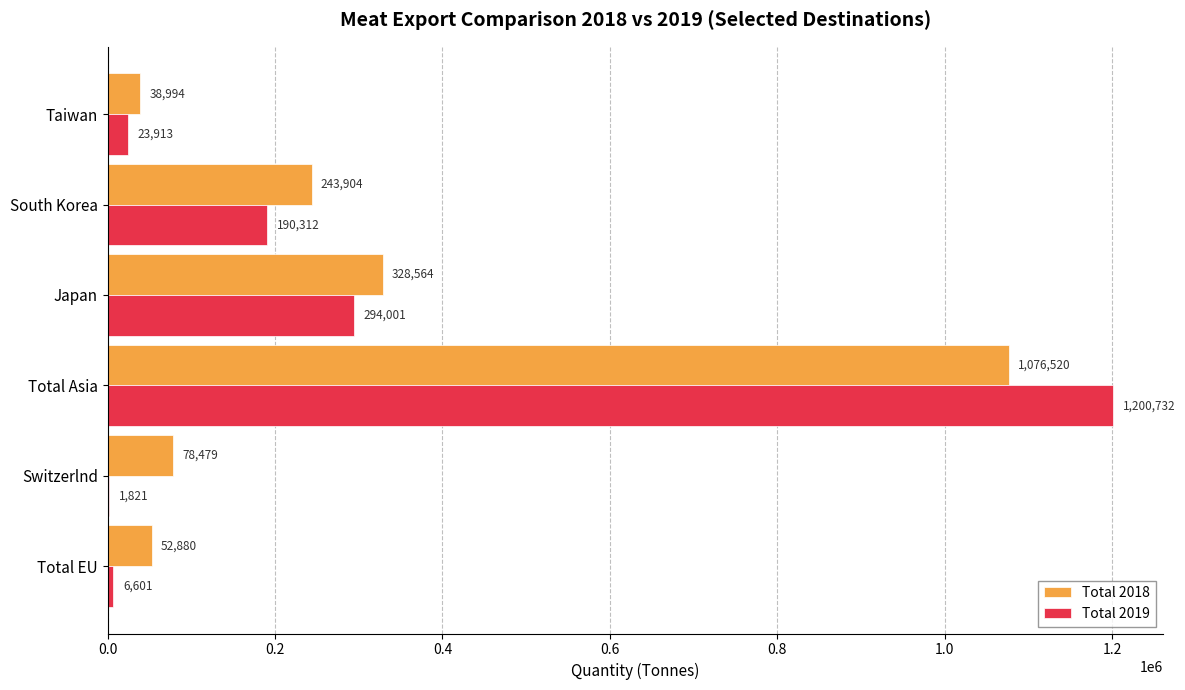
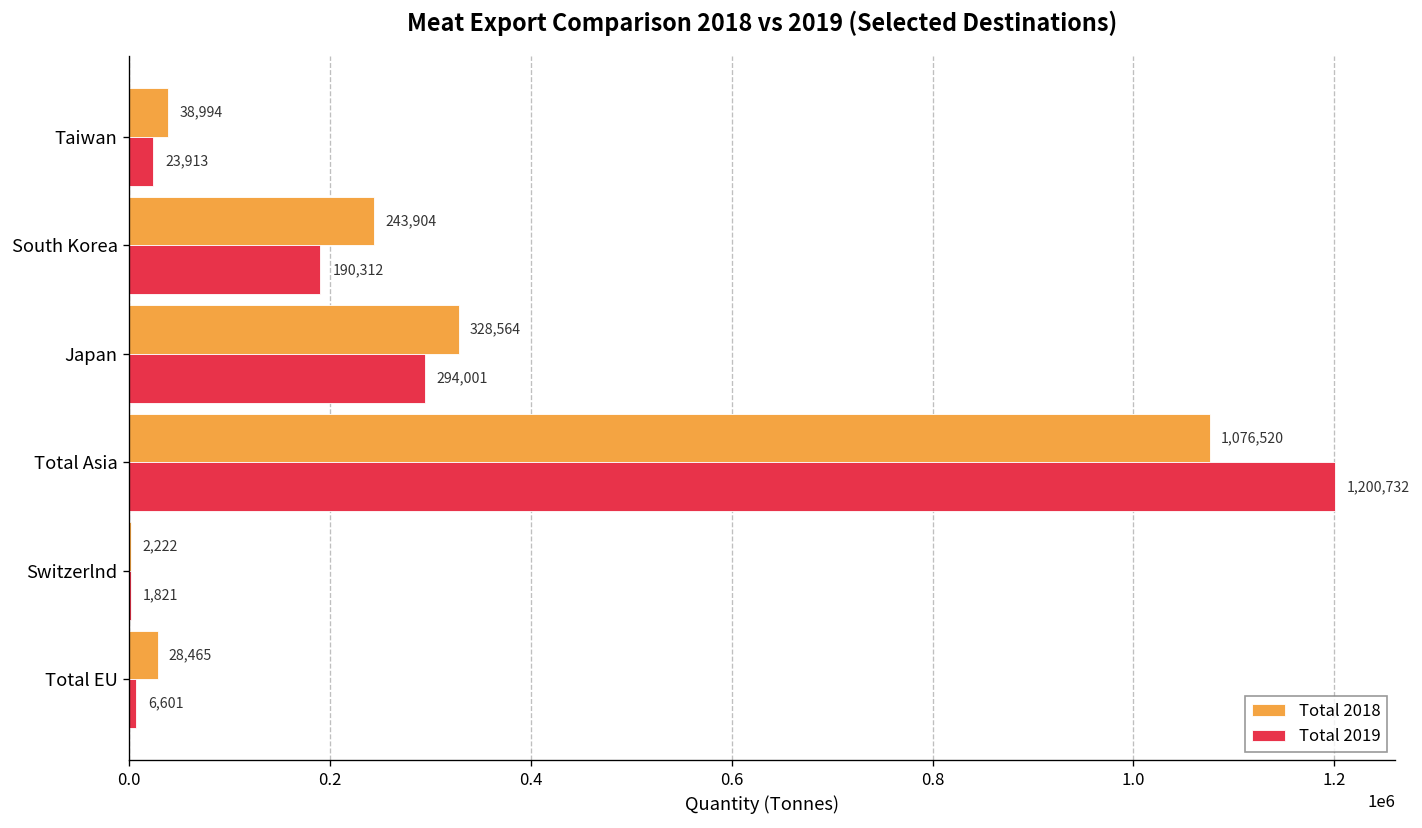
Total 2018, Switzerlnd: 78,479 -> 2,222
Total 2018, Total EU: 52,880 -> 28,465
